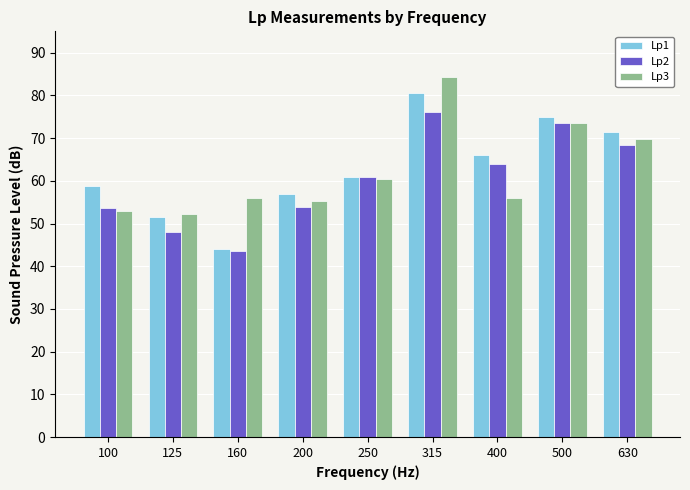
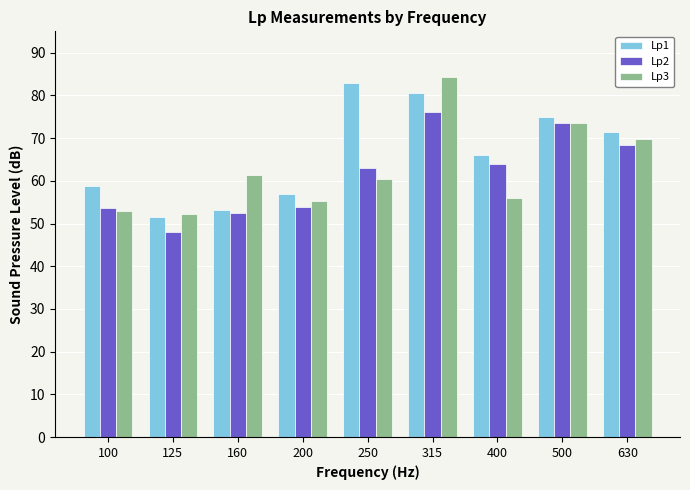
Lp1, 160: 44 -> 53
Lp2, 160: 44 -> 53
Lp3, 160: 56 -> 61
Lp1, 250: 61 -> 83
Lp2, 250: 61 -> 63
